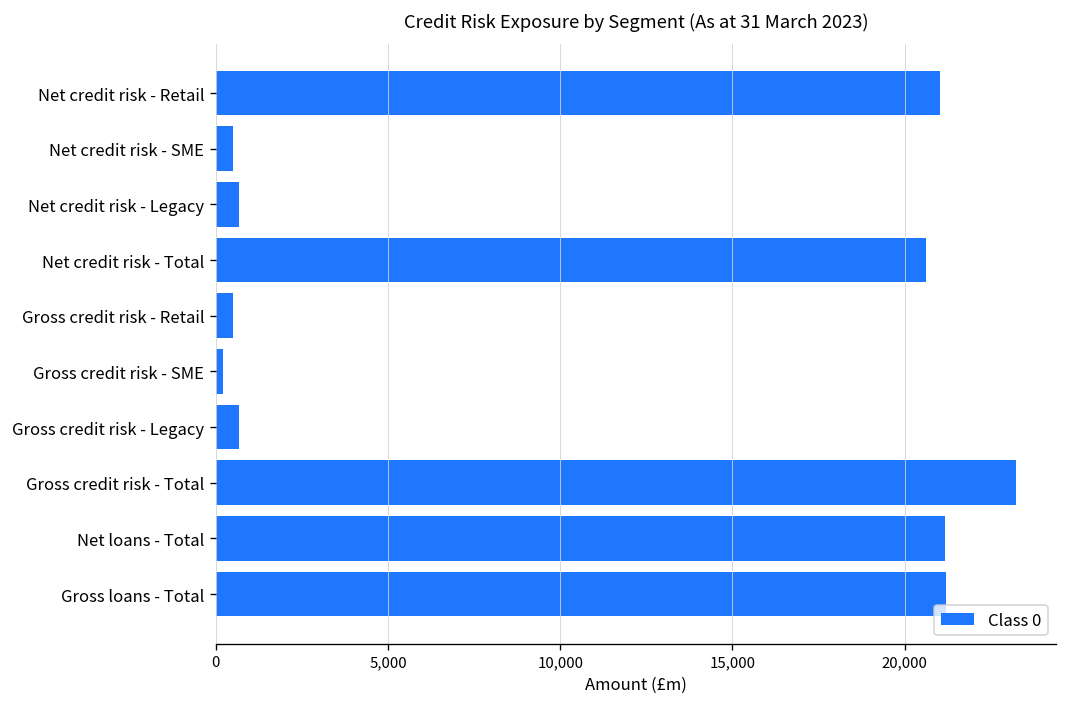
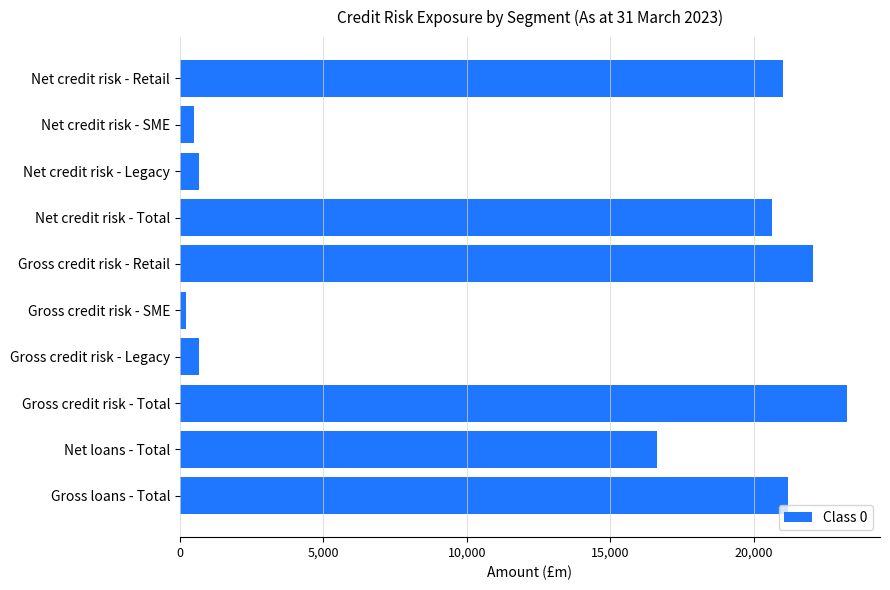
Gross credit risk - Retail: 500 -> 22,100
Net loans - Total: 21,200 -> 16,600
